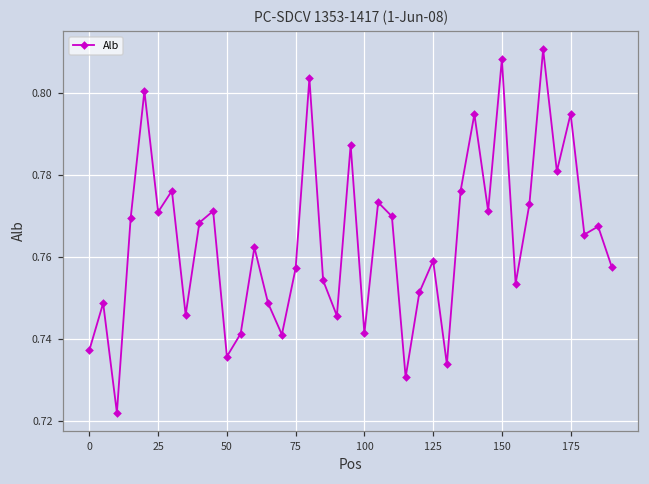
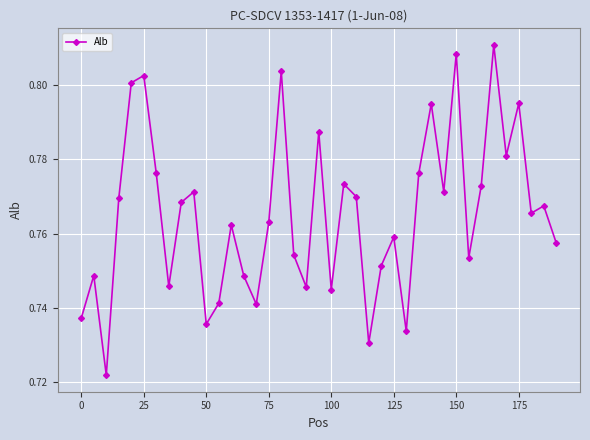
25: 0.771 -> 0.802
75: 0.757 -> 0.763
100: 0.741 -> 0.745
